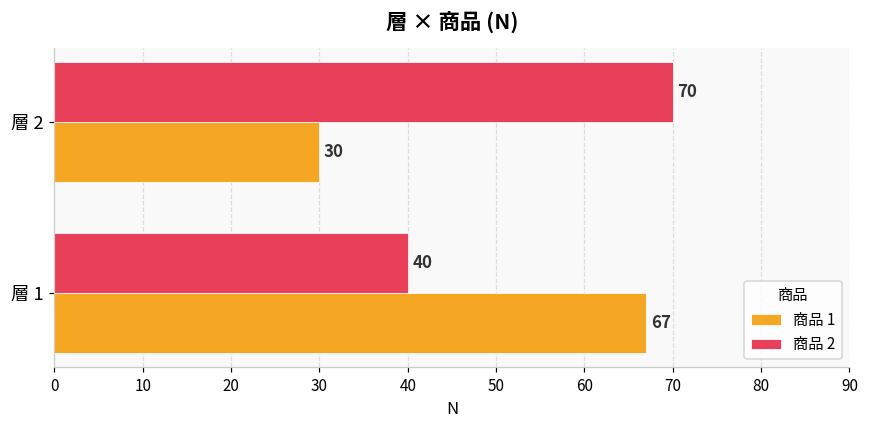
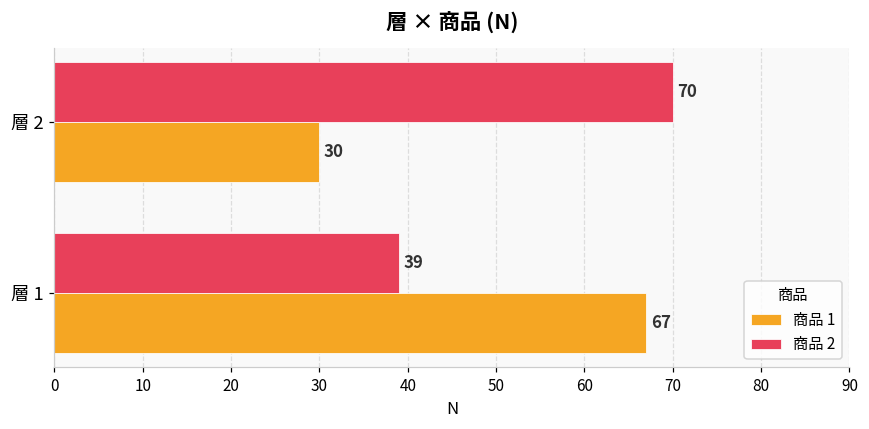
商品 2, 層 1: 40 -> 39
